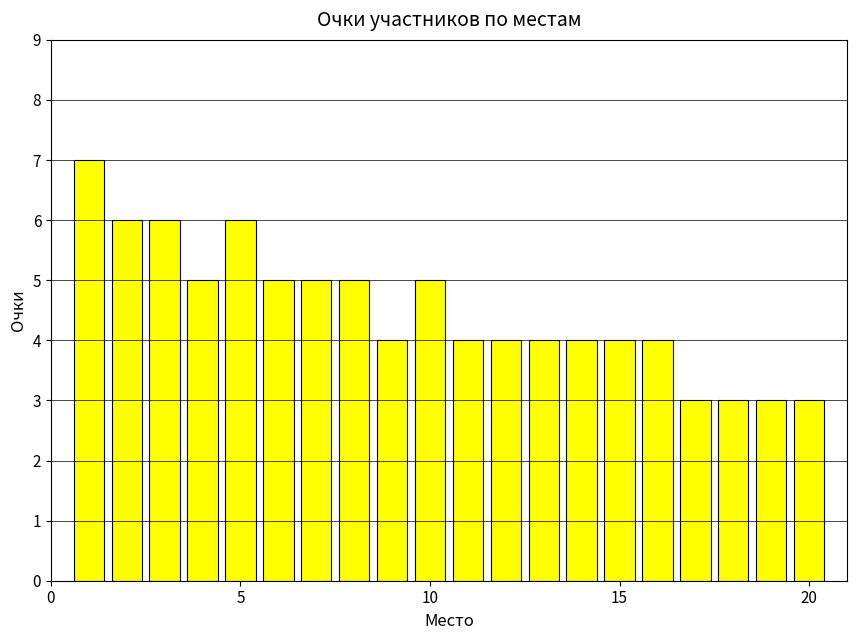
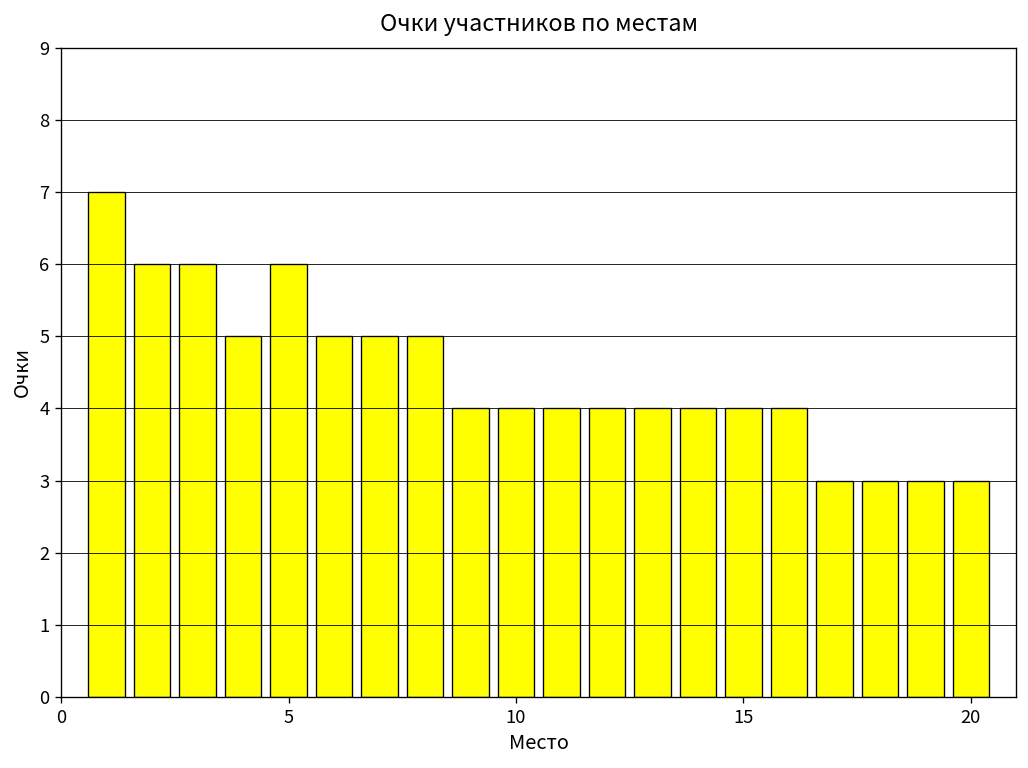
10: 5 -> 4
